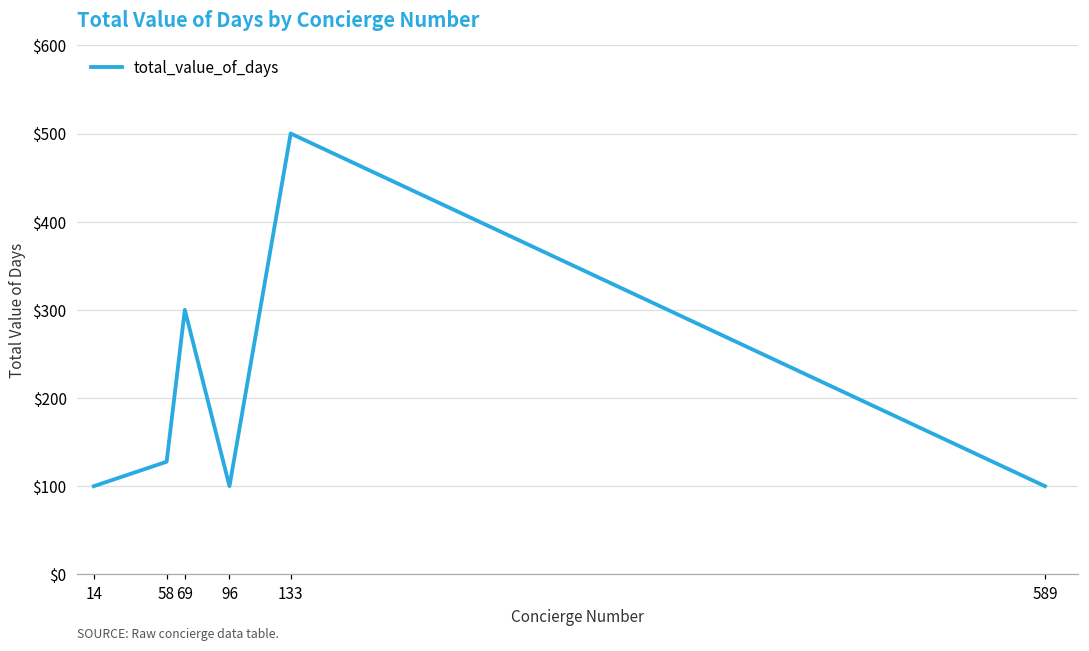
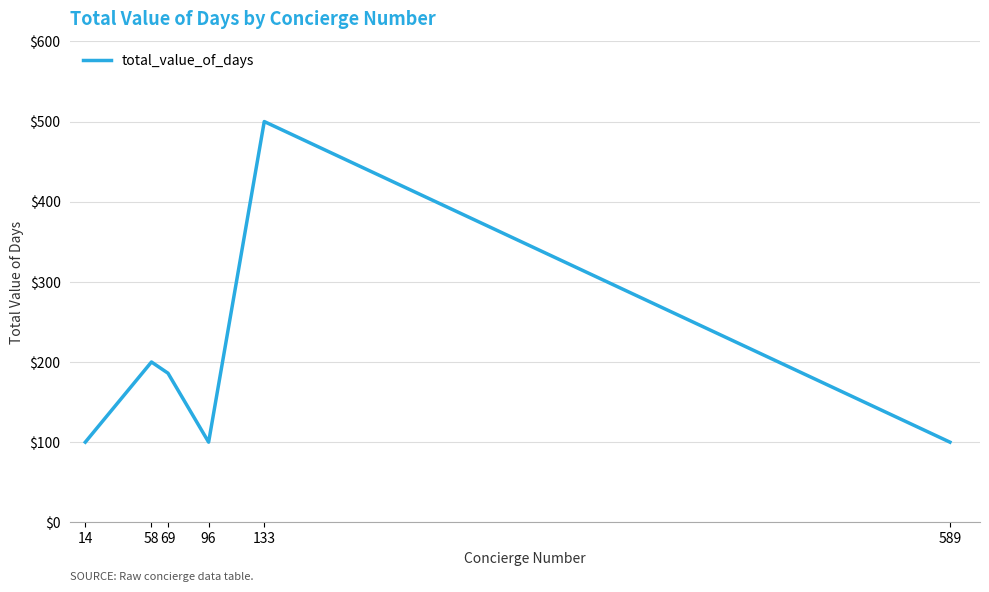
58: $130 -> $200
69: $300 -> $190
